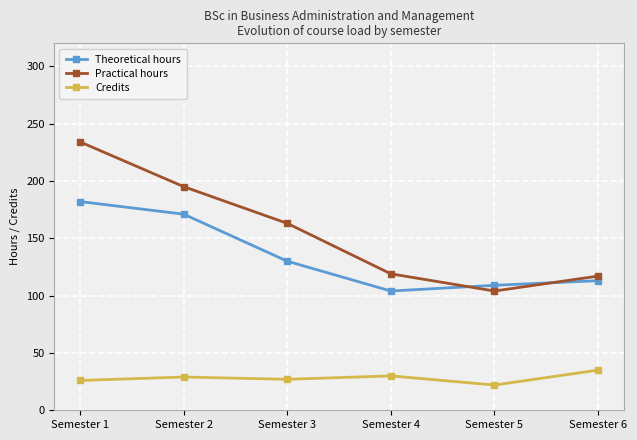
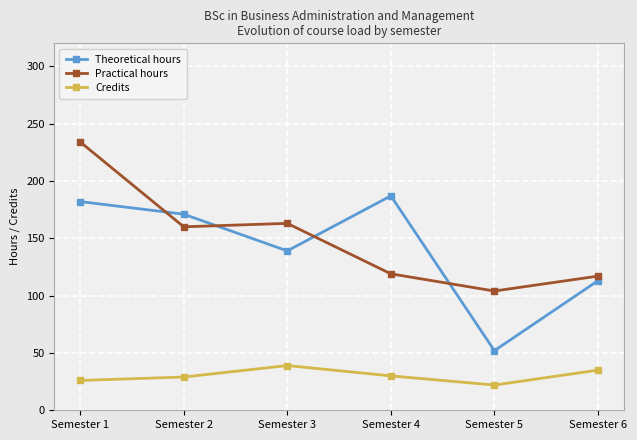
Practical hours, Semester 2: 195 -> 160
Theoretical hours, Semester 3: 130 -> 139
Credits, Semester 3: 27 -> 39
Theoretical hours, Semester 4: 104 -> 187
Theoretical hours, Semester 5: 109 -> 52
